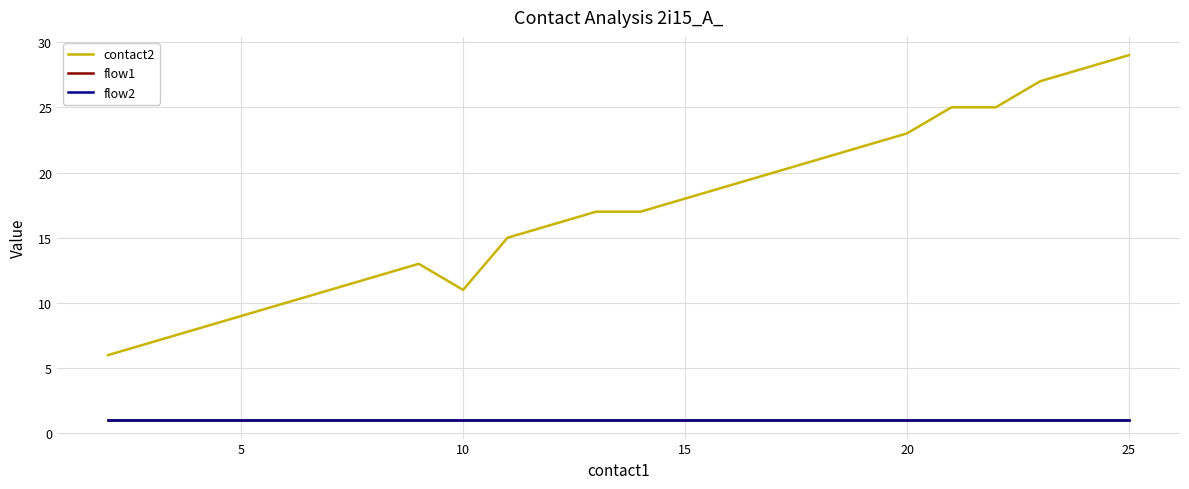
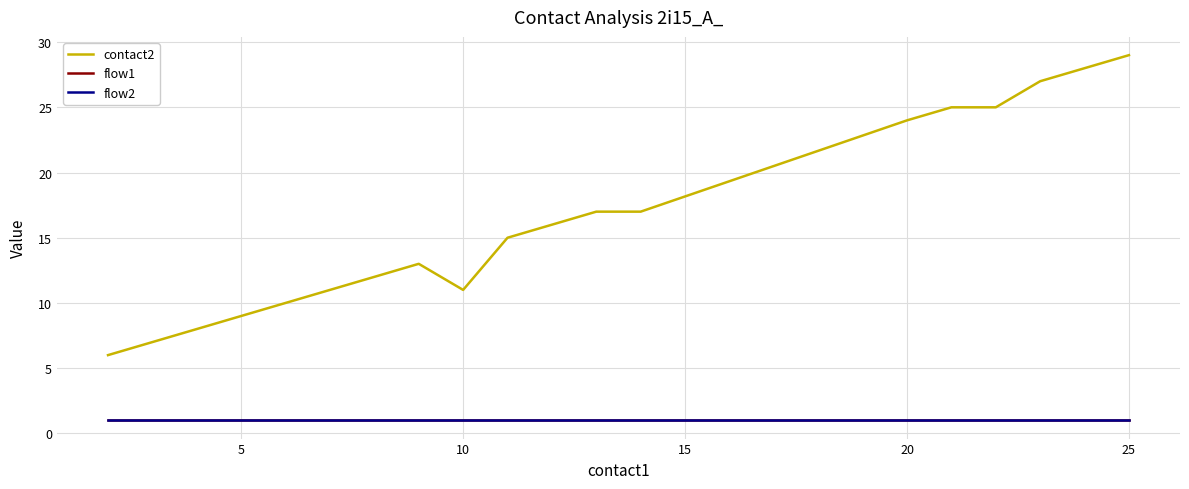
contact2, 20: 23 -> 24
